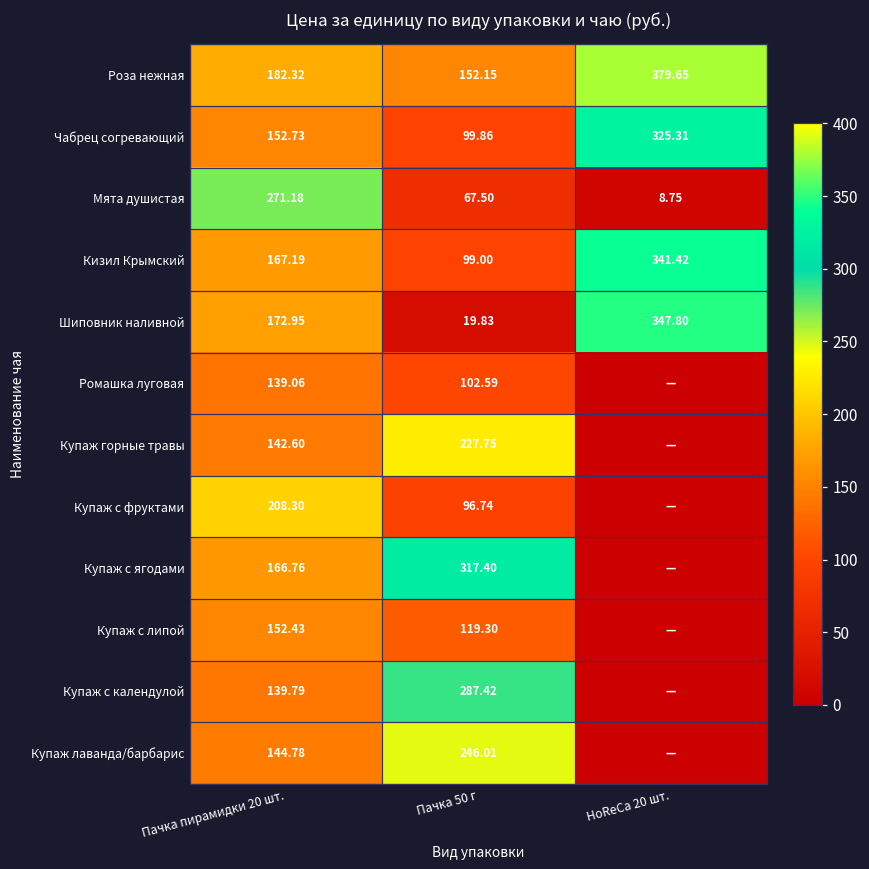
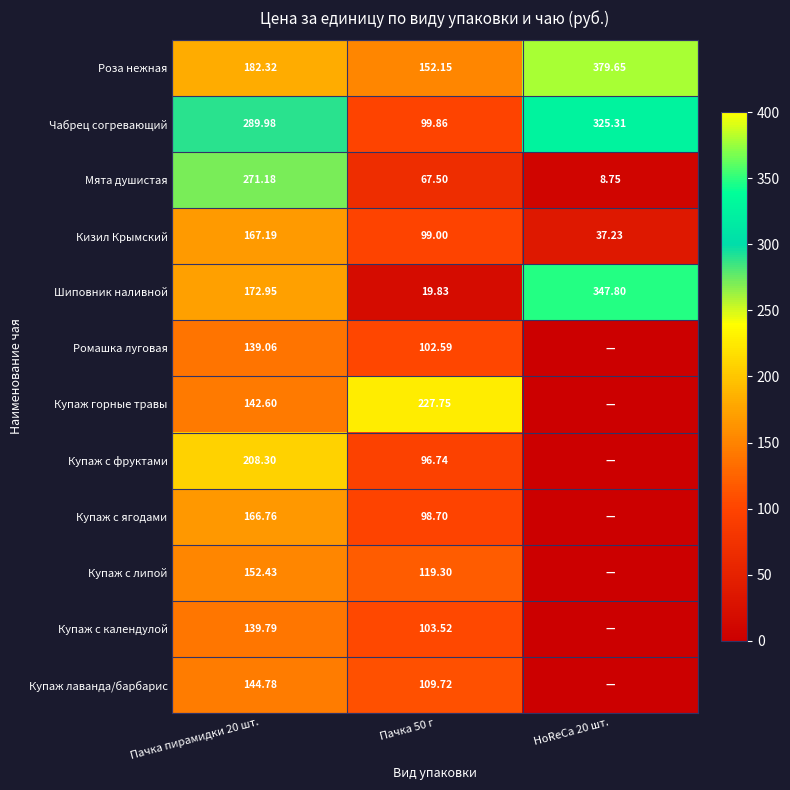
Чабрец согревающий, Пачка пирамидки 20 шт.: 152.73 -> 289.98
Кизил Крымский, HoReCa 20 шт.: 341.42 -> 37.23
Купаж с ягодами, Пачка 50 г: 317.40 -> 98.70
Купаж с календулой, Пачка 50 г: 287.42 -> 103.52
Купаж лаванда/барбарис, Пачка 50 г: 246.01 -> 109.72
